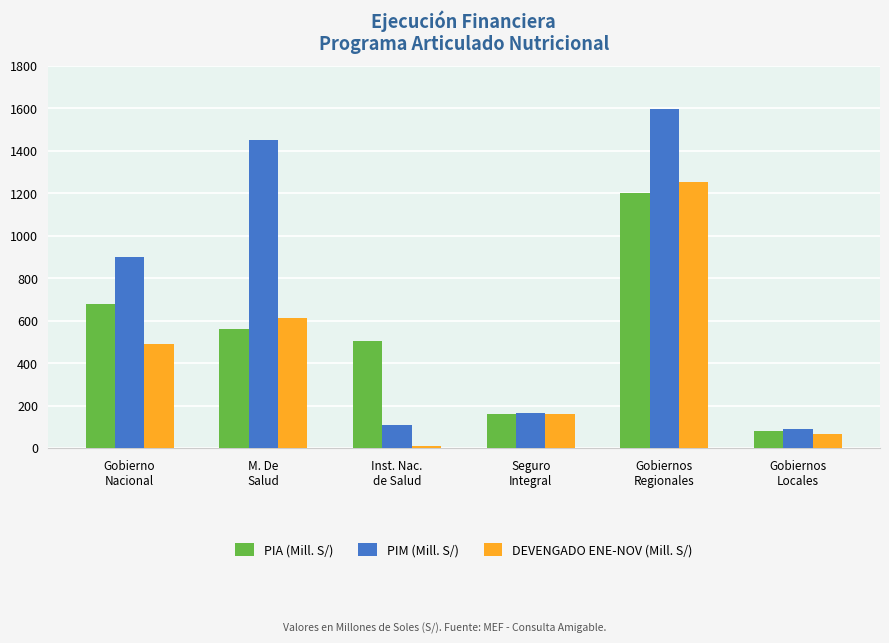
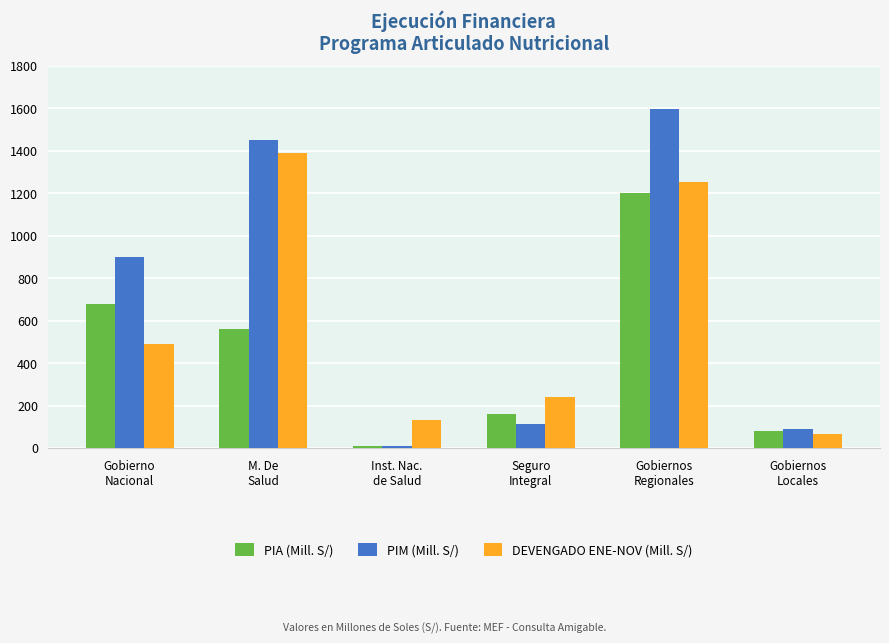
DEVENGADO ENE-NOV (Mill. S/), M. De Salud: 610 -> 1390
PIA (Mill. S/), Inst. Nac. de Salud: 500 -> 10
PIM (Mill. S/), Inst. Nac. de Salud: 110 -> 10
DEVENGADO ENE-NOV (Mill. S/), Inst. Nac. de Salud: 10 -> 130
PIM (Mill. S/), Seguro Integral: 170 -> 120
DEVENGADO ENE-NOV (Mill. S/), Seguro Integral: 160 -> 240
